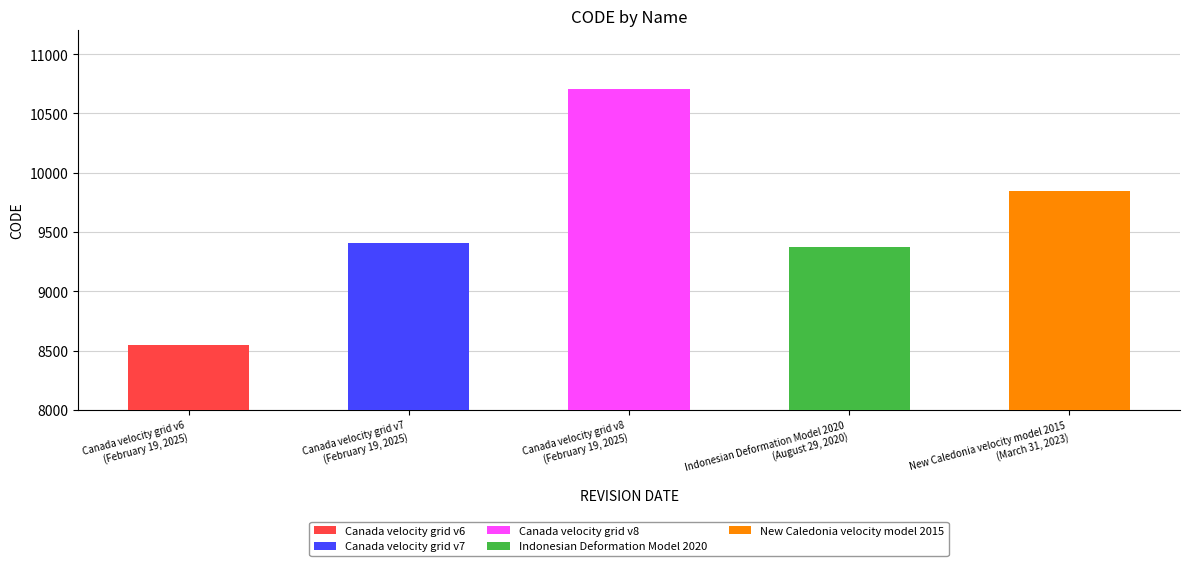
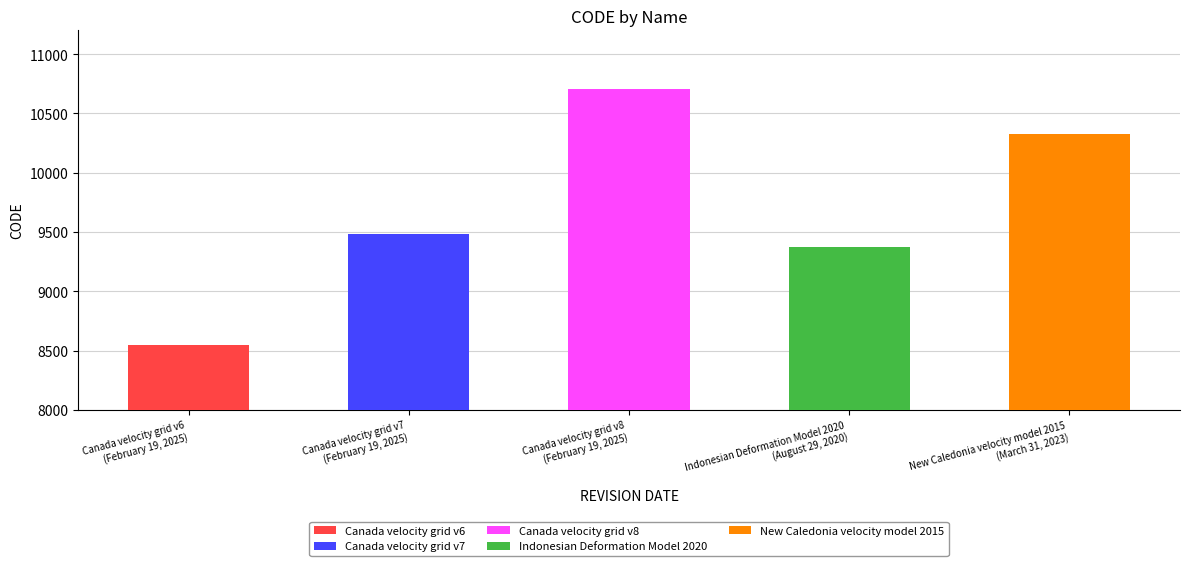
Canada velocity grid v7 (February 19, 2025): 9410 -> 9480
New Caledonia velocity model 2015 (March 31, 2023): 9850 -> 10320
